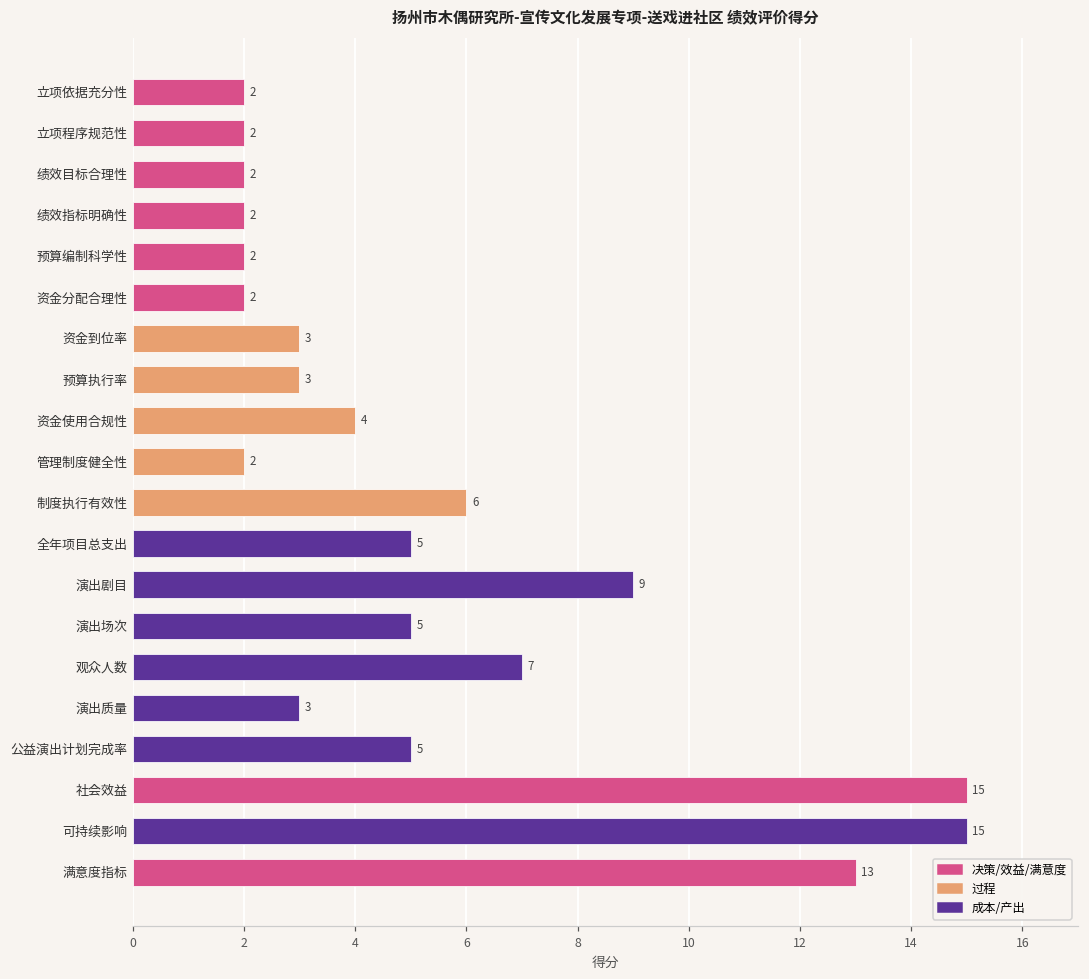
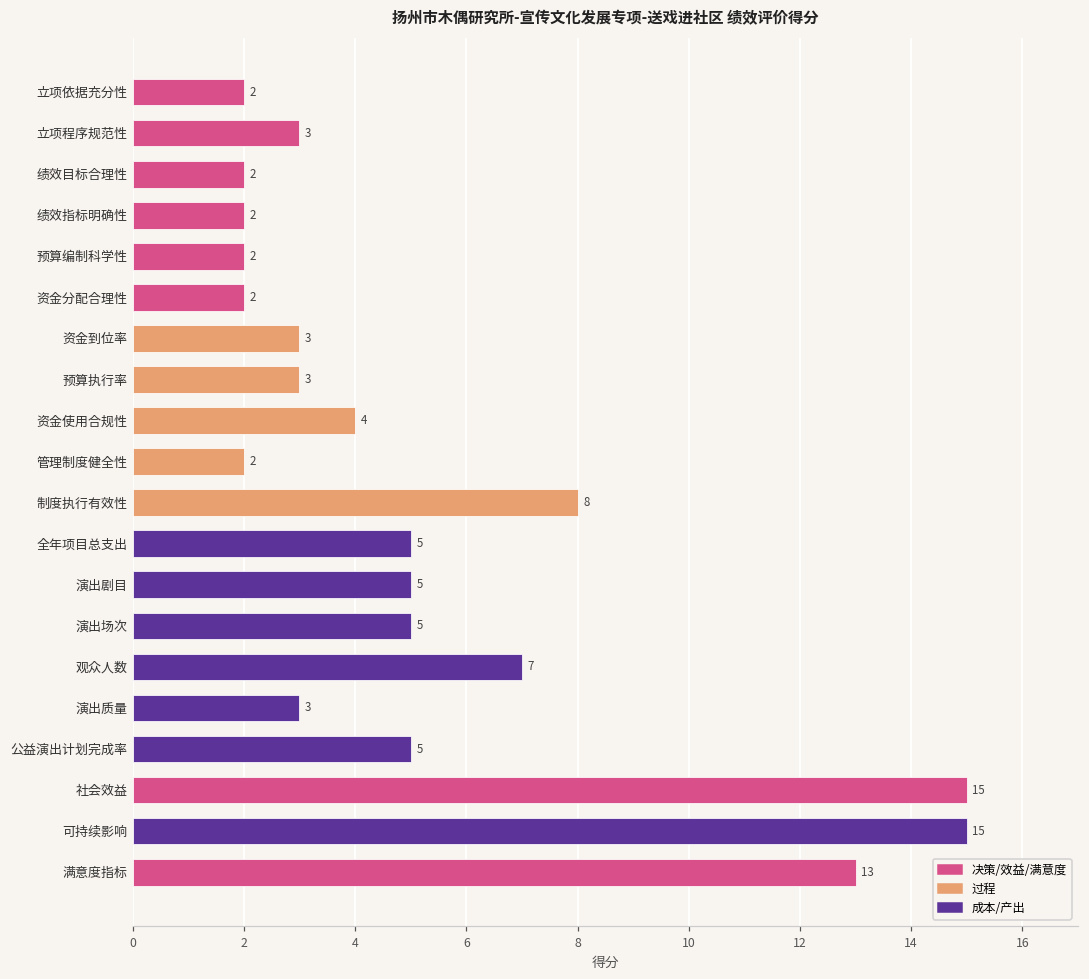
立项程序规范性: 2 -> 3
制度执行有效性: 6 -> 8
演出剧目: 9 -> 5
